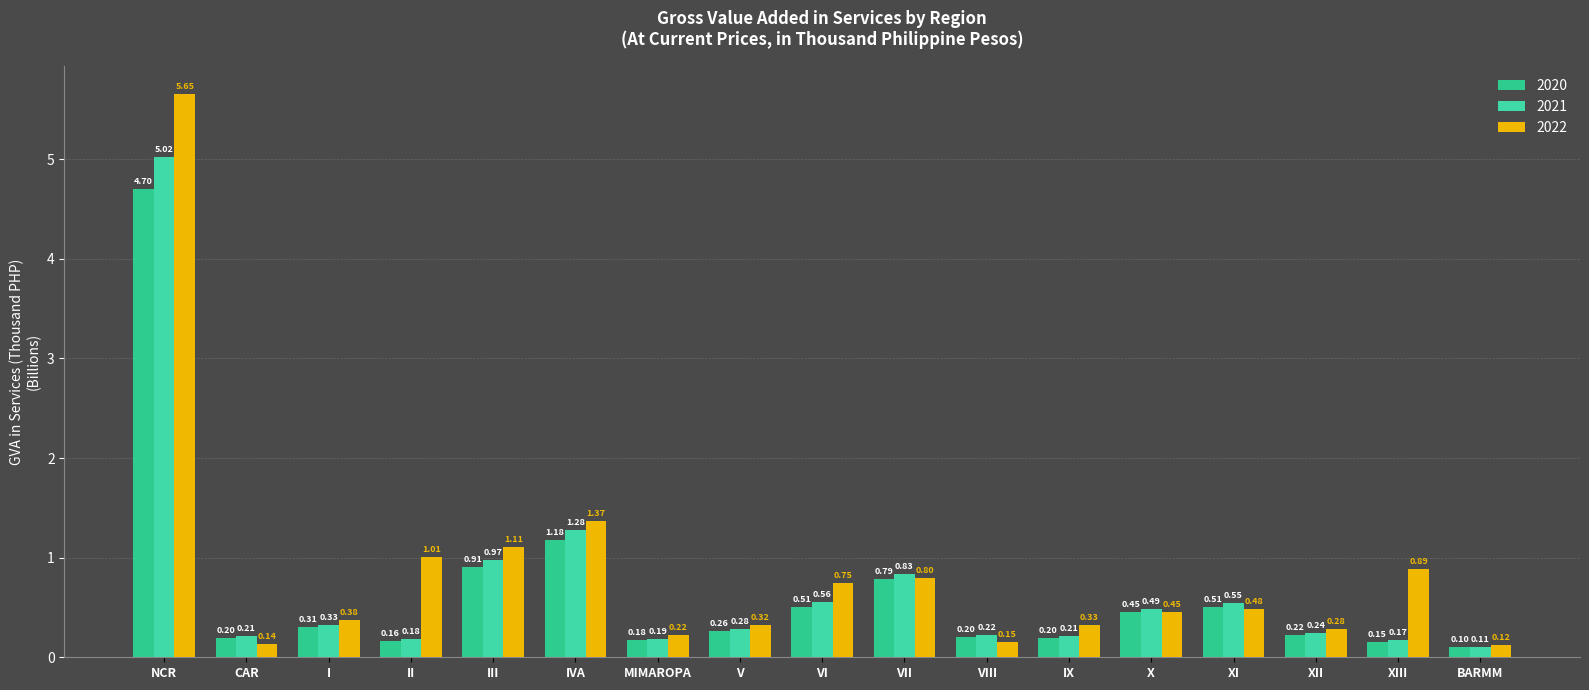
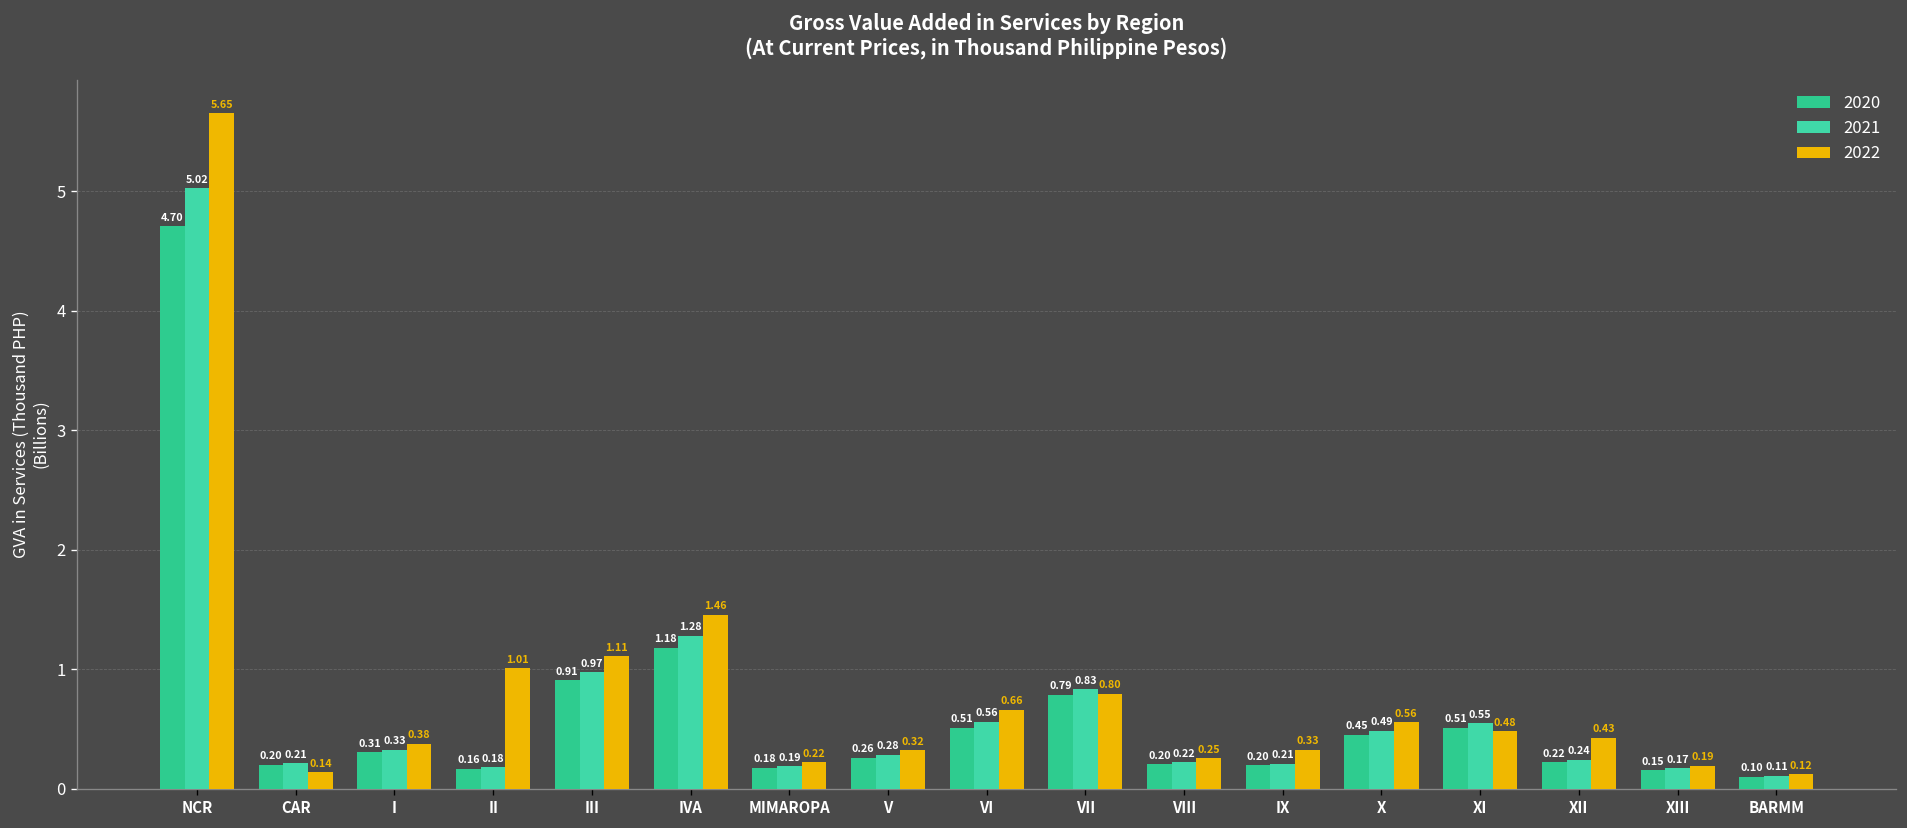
2022, IVA: 1.37 -> 1.46
2022, VI: 0.75 -> 0.66
2022, VIII: 0.15 -> 0.25
2022, X: 0.45 -> 0.56
2022, XII: 0.28 -> 0.43
2022, XIII: 0.89 -> 0.19
